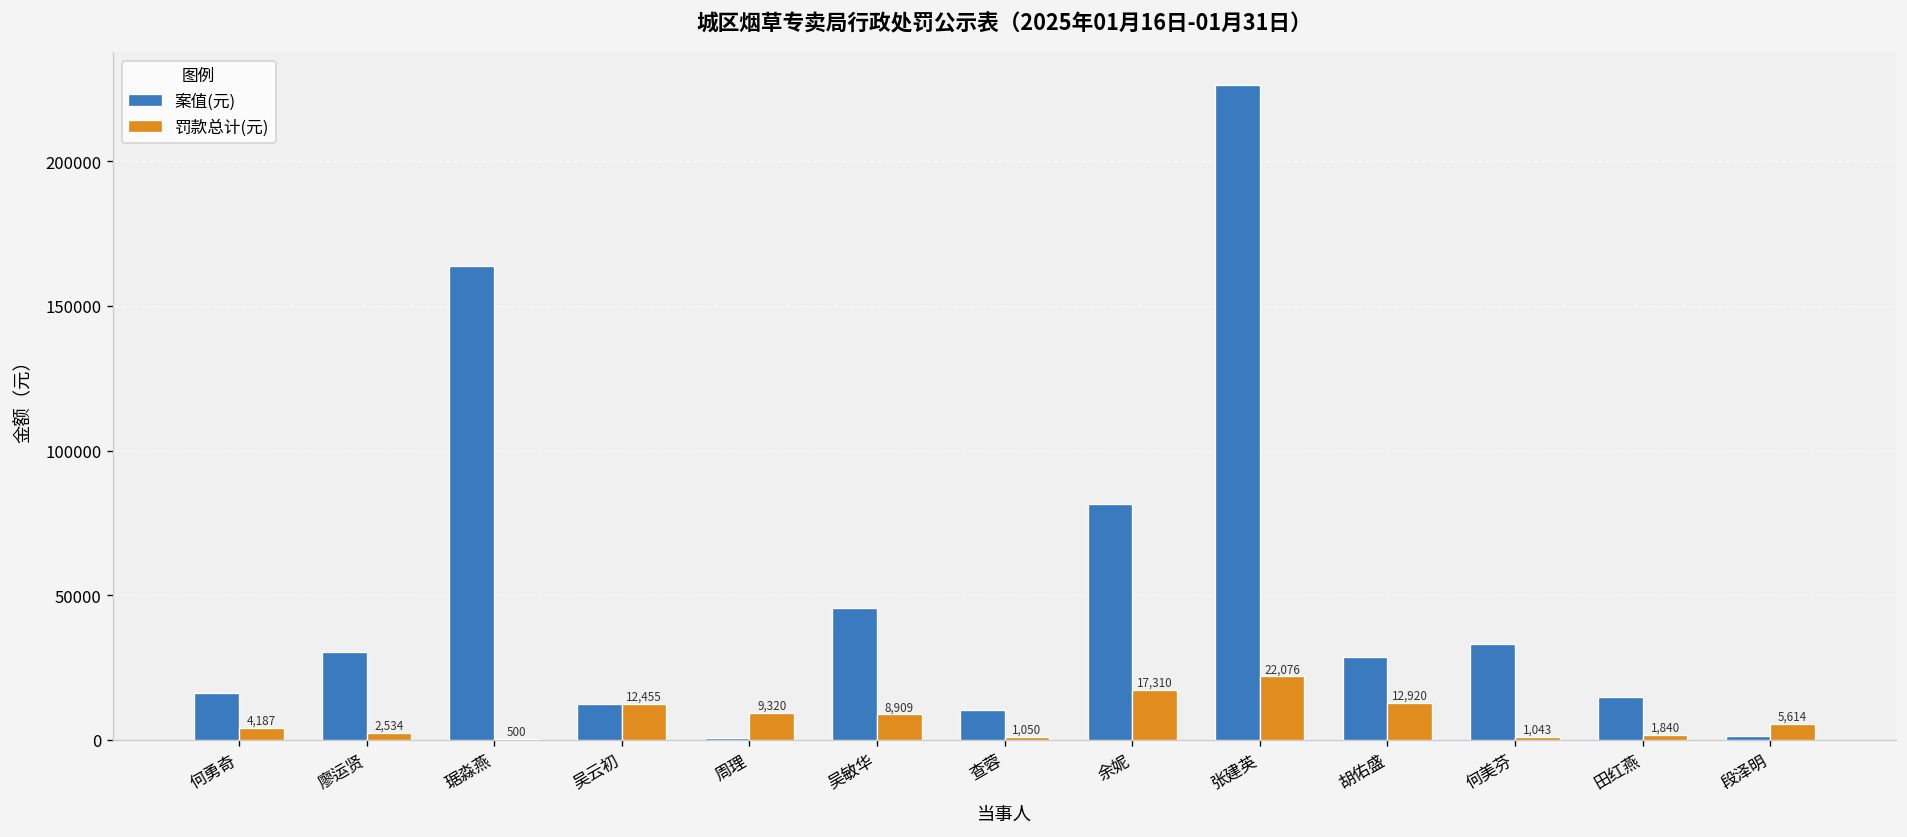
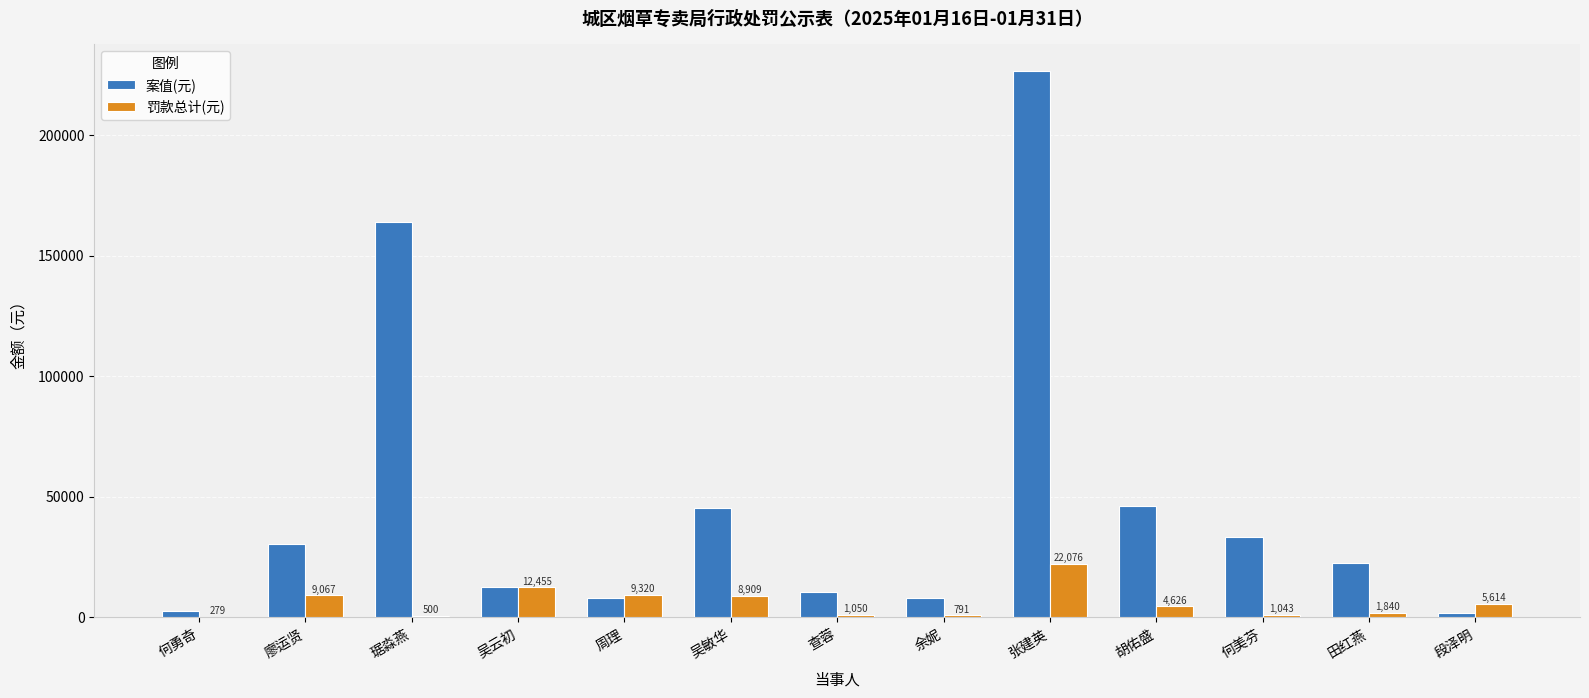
案值(元), 何勇奇: 16000 -> 3000
罚款总计(元), 何勇奇: 4,187 -> 279
罚款总计(元), 廖运贤: 2,534 -> 9,067
案值(元), 周理: 1000 -> 8000
案值(元), 余妮: 81000 -> 8000
罚款总计(元), 余妮: 17,310 -> 791
案值(元), 胡佑盛: 29000 -> 46000
罚款总计(元), 胡佑盛: 12,920 -> 4,626
案值(元), 田红燕: 15000 -> 22000
